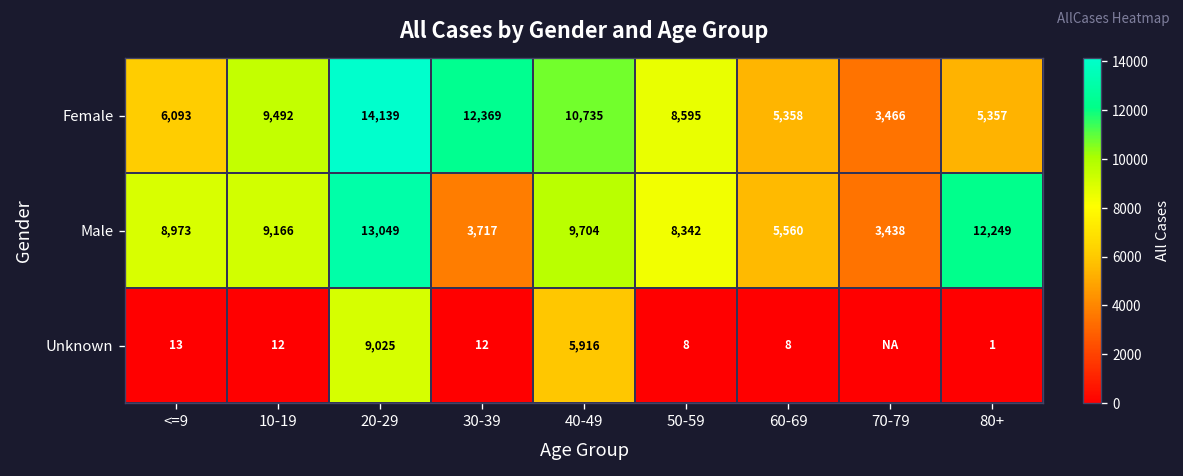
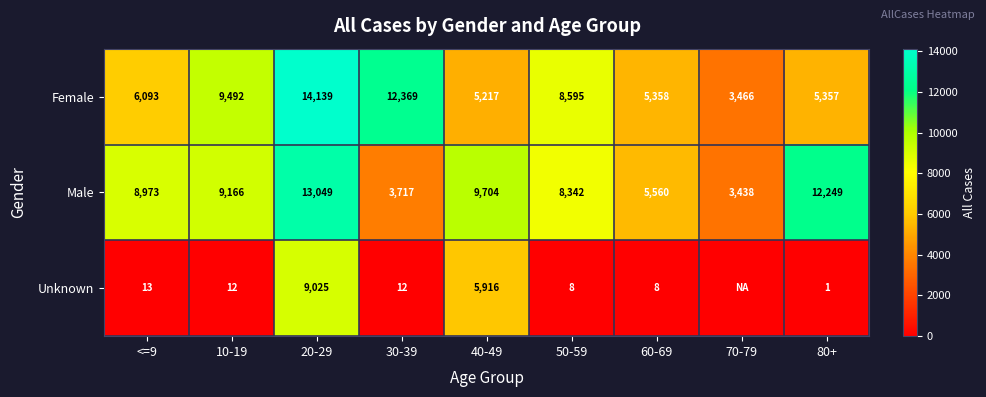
Female, 40-49: 10,735 -> 5,217
